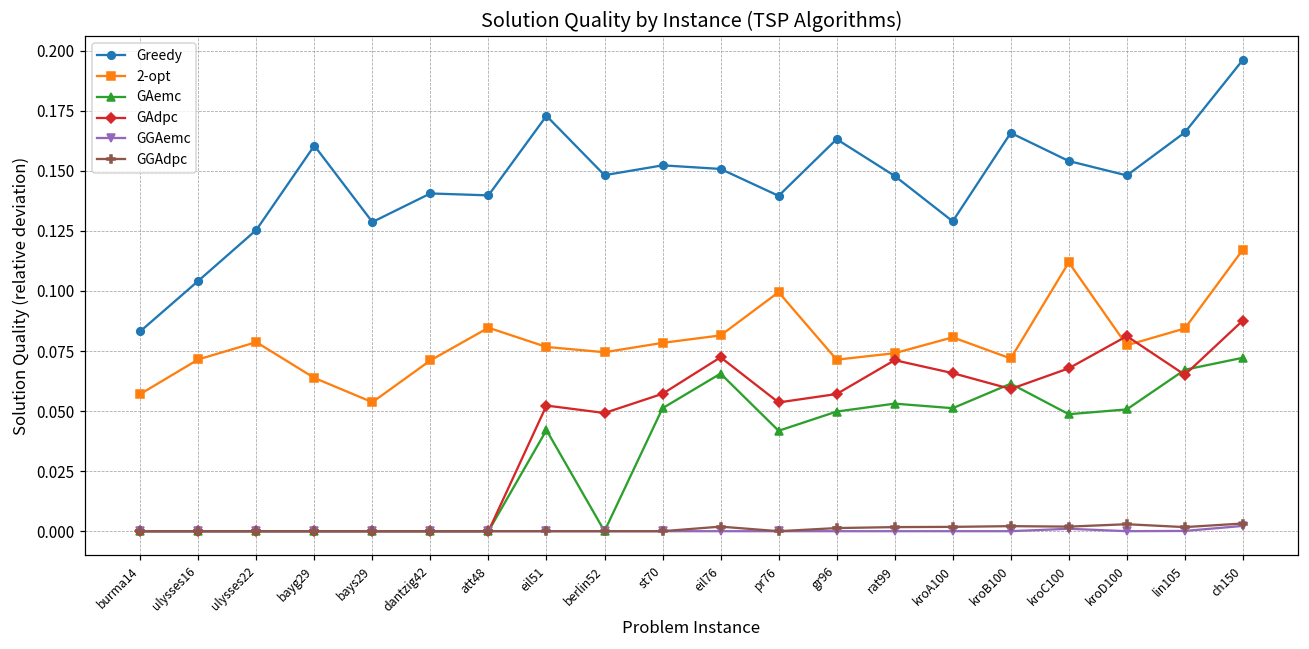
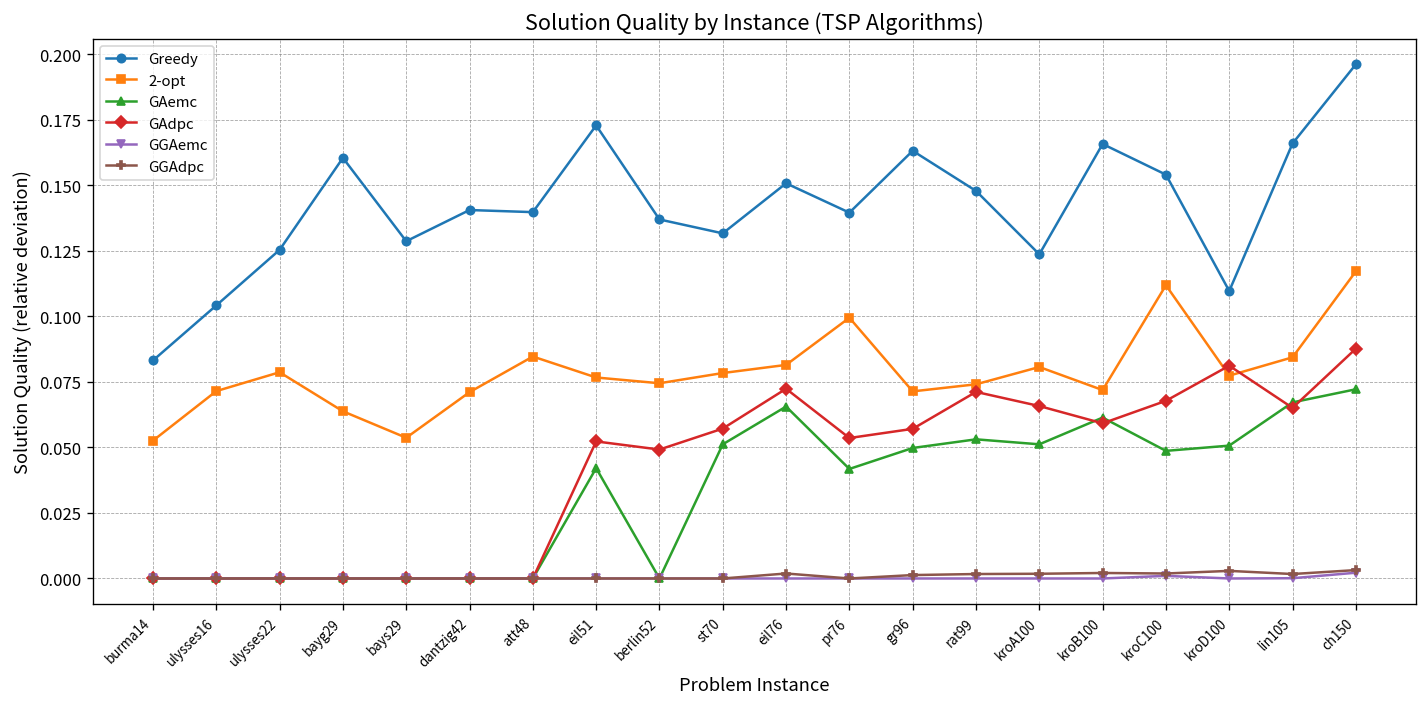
2-opt, burma14: 0.057 -> 0.053
Greedy, berlin52: 0.148 -> 0.137
Greedy, st70: 0.152 -> 0.132
Greedy, kroA100: 0.129 -> 0.124
Greedy, kroD100: 0.148 -> 0.110
